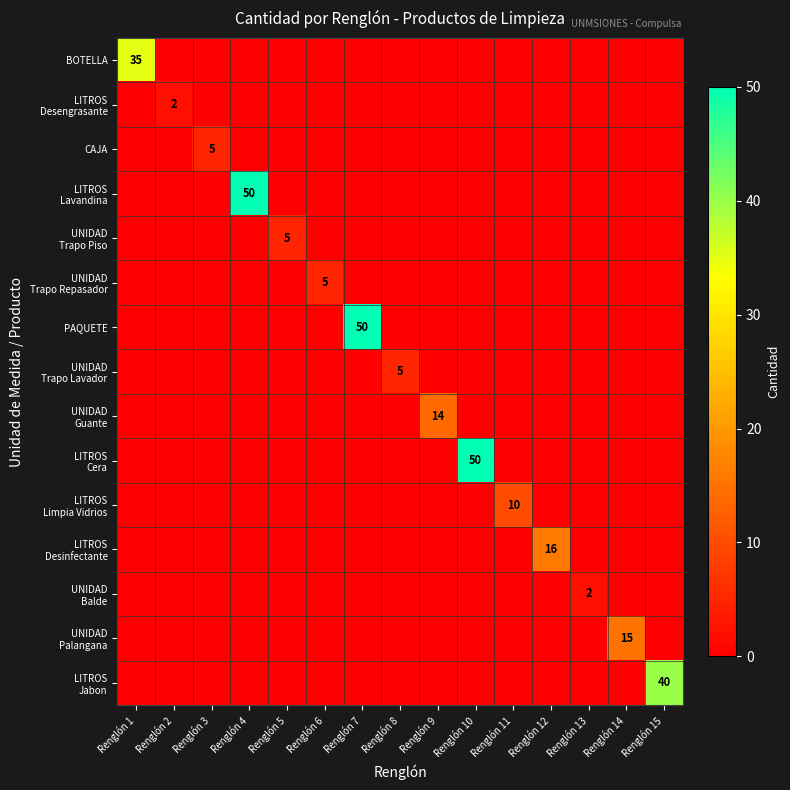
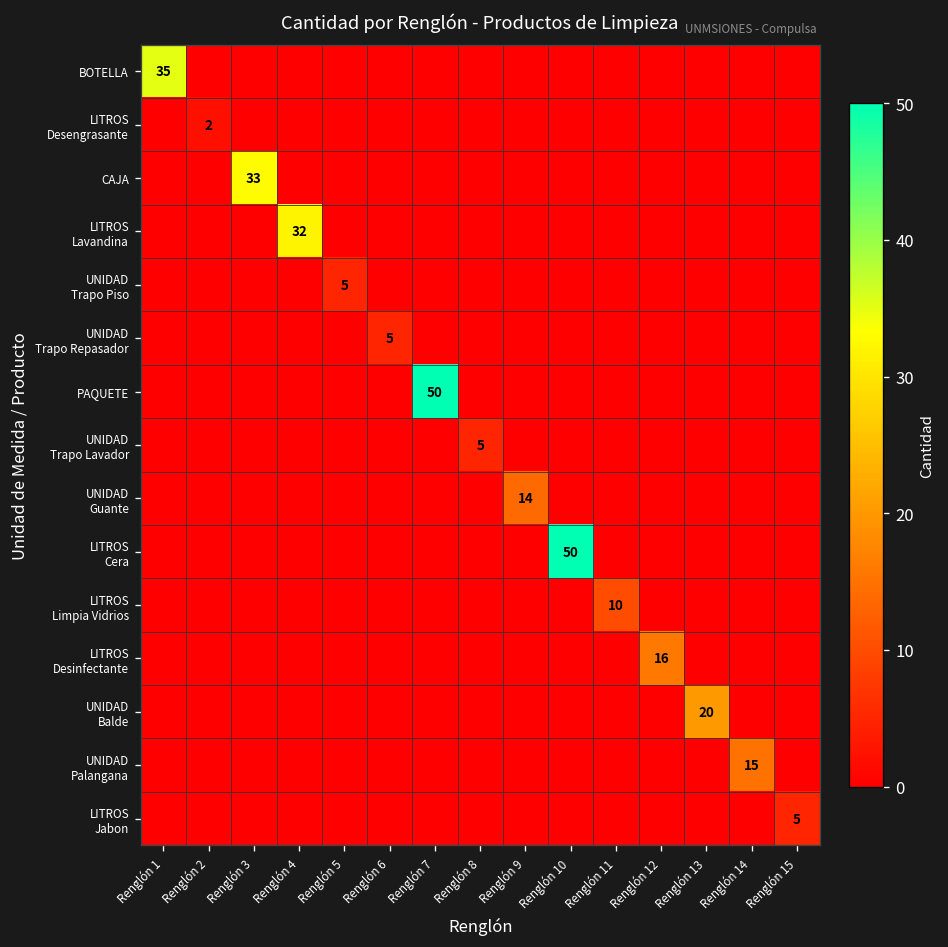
CAJA, Renglón 3: 5 -> 33
LITROS Lavandina, Renglón 4: 50 -> 32
UNIDAD Balde, Renglón 13: 2 -> 20
LITROS Jabon, Renglón 15: 40 -> 5
